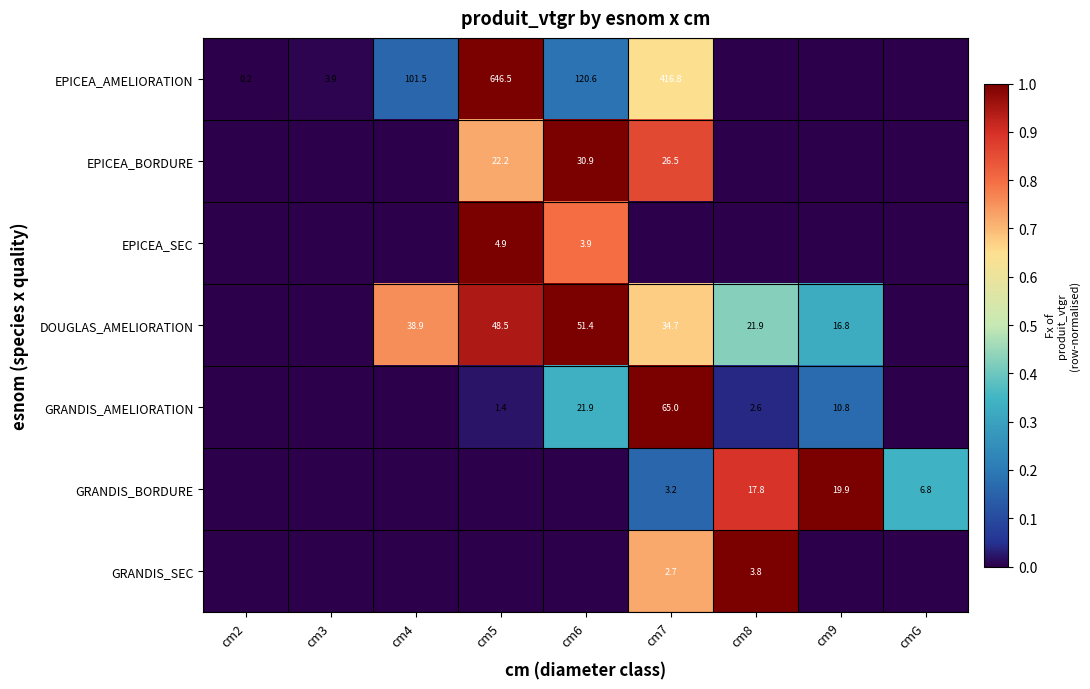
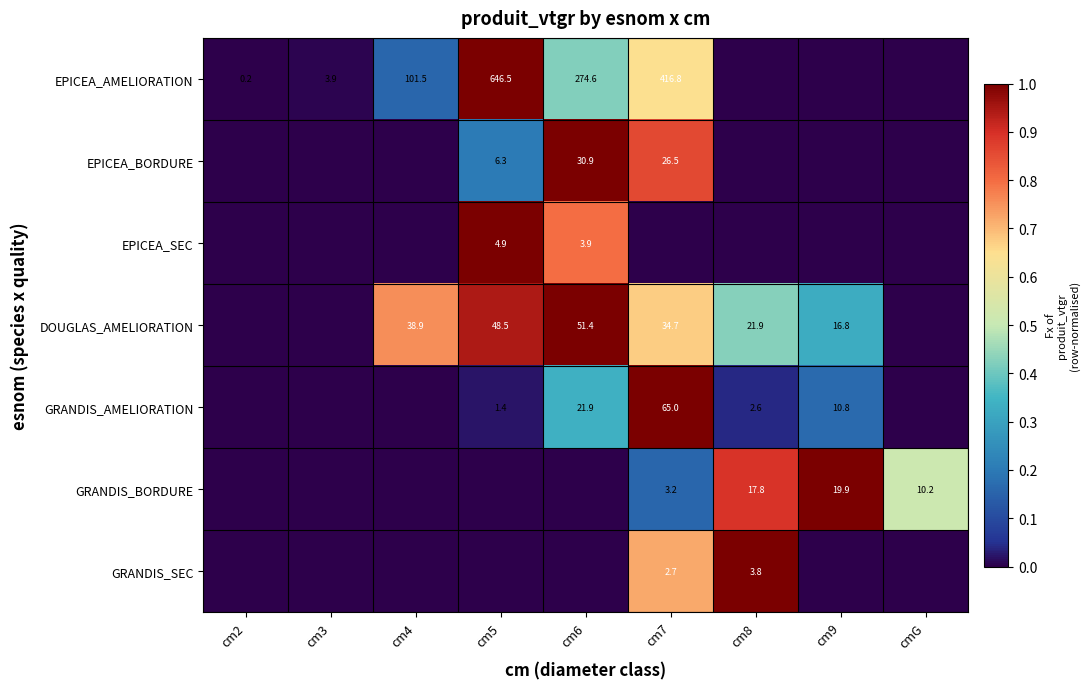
EPICEA_AMELIORATION, cm6: 120.6 -> 274.6
EPICEA_BORDURE, cm5: 22.2 -> 6.3
GRANDIS_BORDURE, cmG: 6.8 -> 10.2
